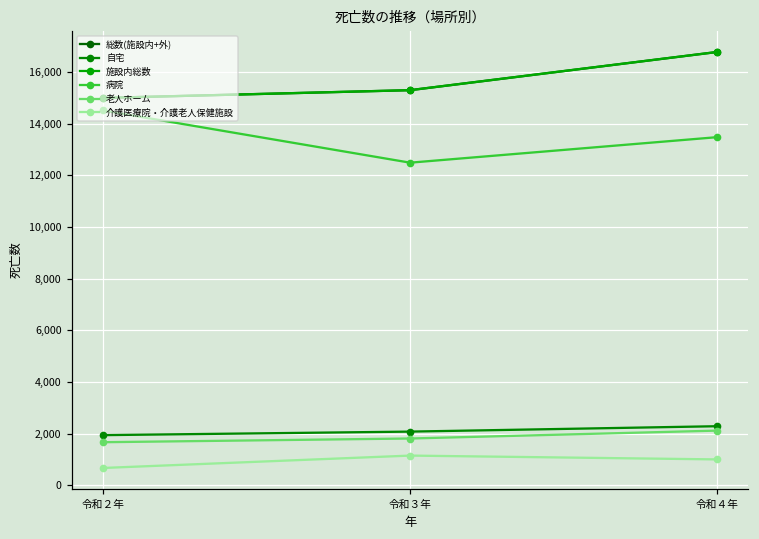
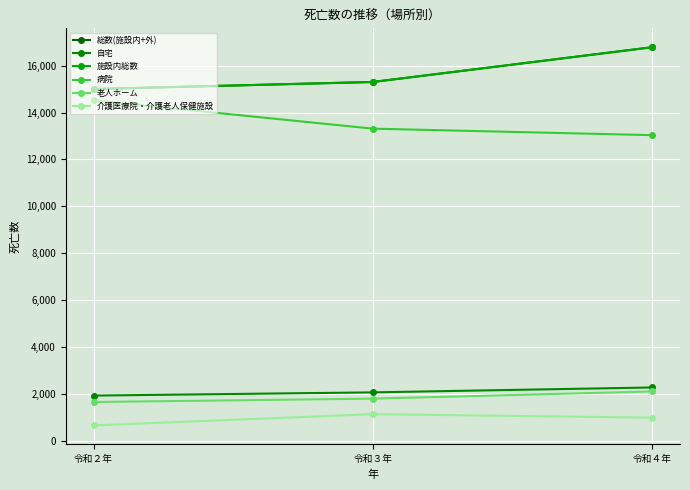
病院, 令和３年: 12,500 -> 13,300
病院, 令和４年: 13,500 -> 13,000
